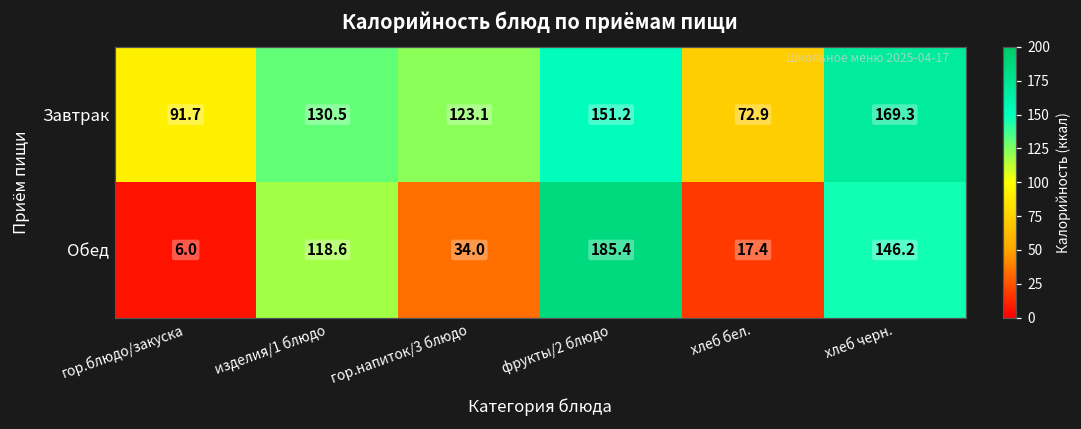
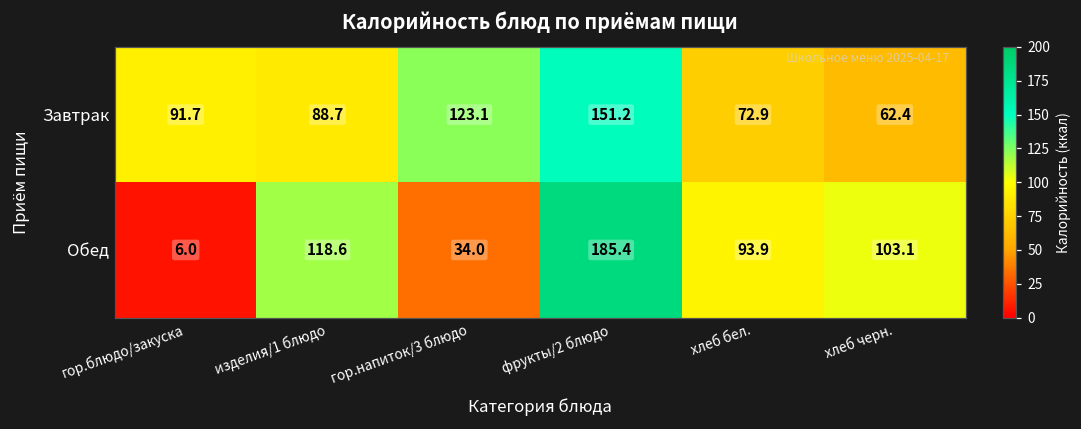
Завтрак, изделия/1 блюдо: 130.5 -> 88.7
Завтрак, хлеб черн.: 169.3 -> 62.4
Обед, хлеб бел.: 17.4 -> 93.9
Обед, хлеб черн.: 146.2 -> 103.1
